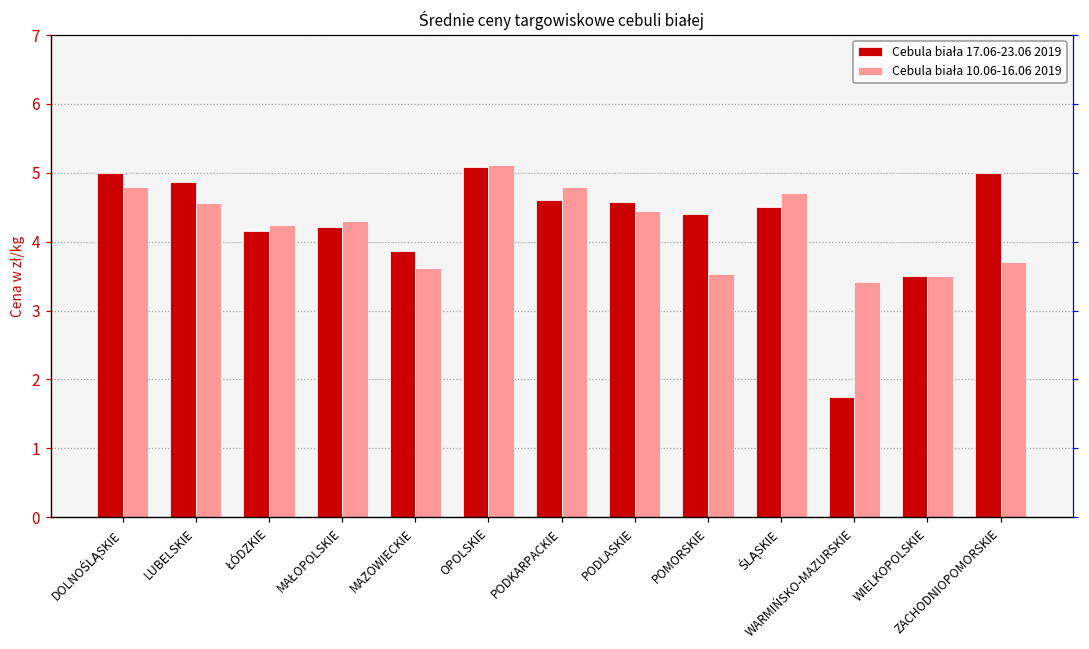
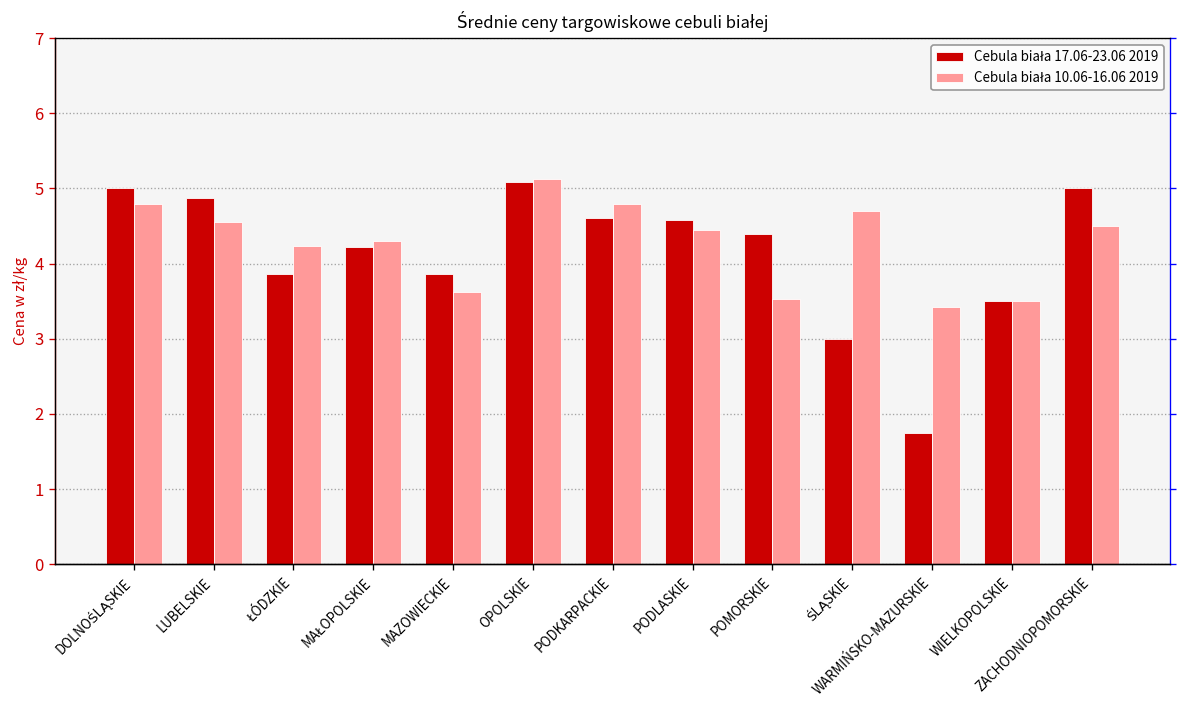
Cebula biała 17.06-23.06 2019, ŁÓDZKIE: 4.2 -> 3.9
Cebula biała 17.06-23.06 2019, ŚLĄSKIE: 4.5 -> 3.0
Cebula biała 10.06-16.06 2019, ZACHODNIOPOMORSKIE: 3.7 -> 4.5
